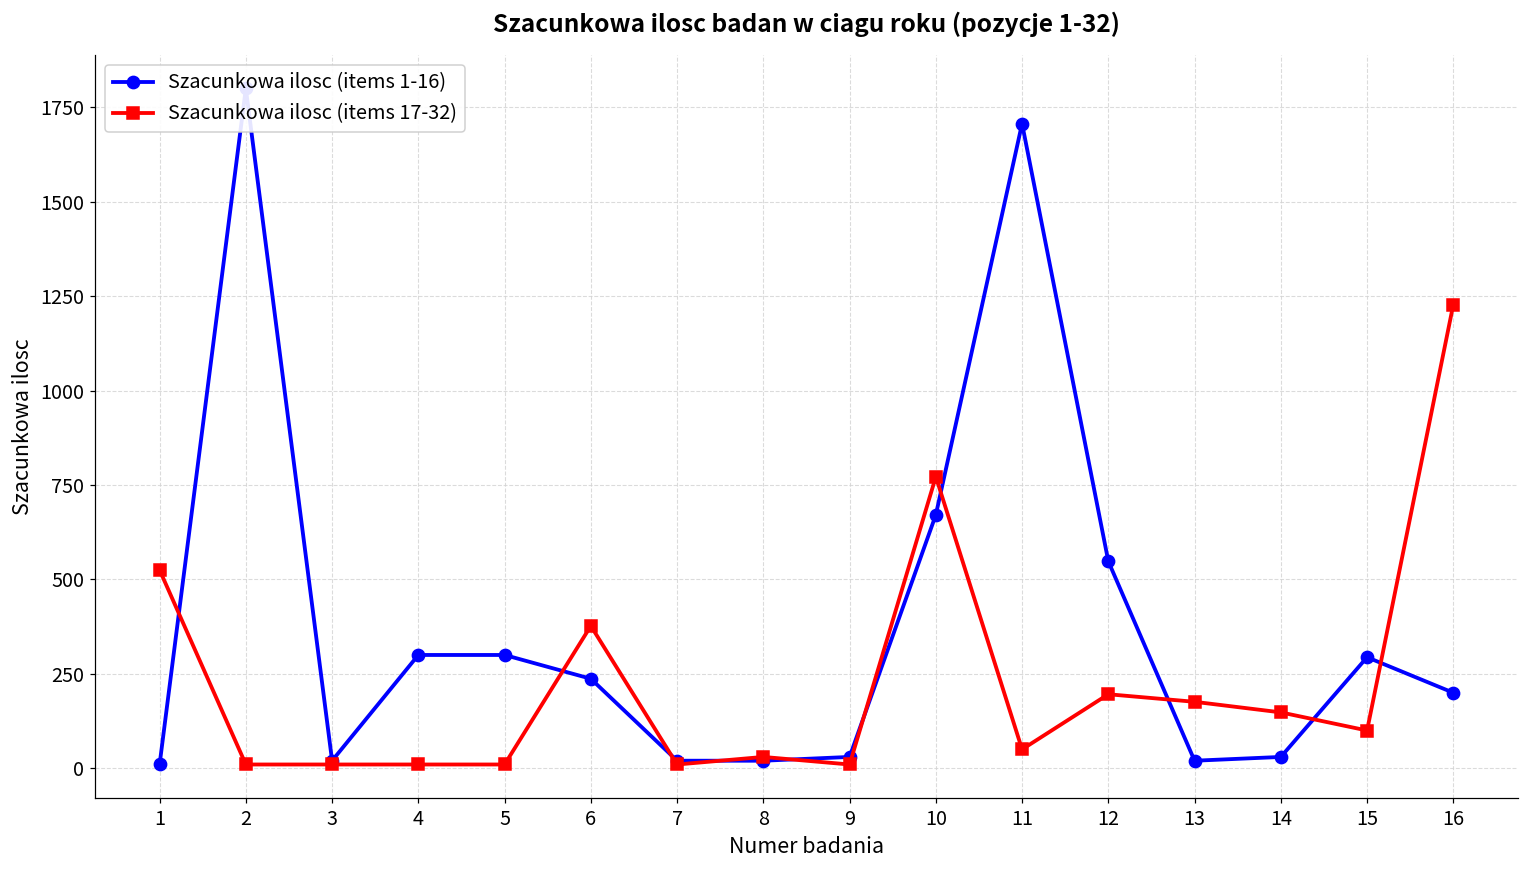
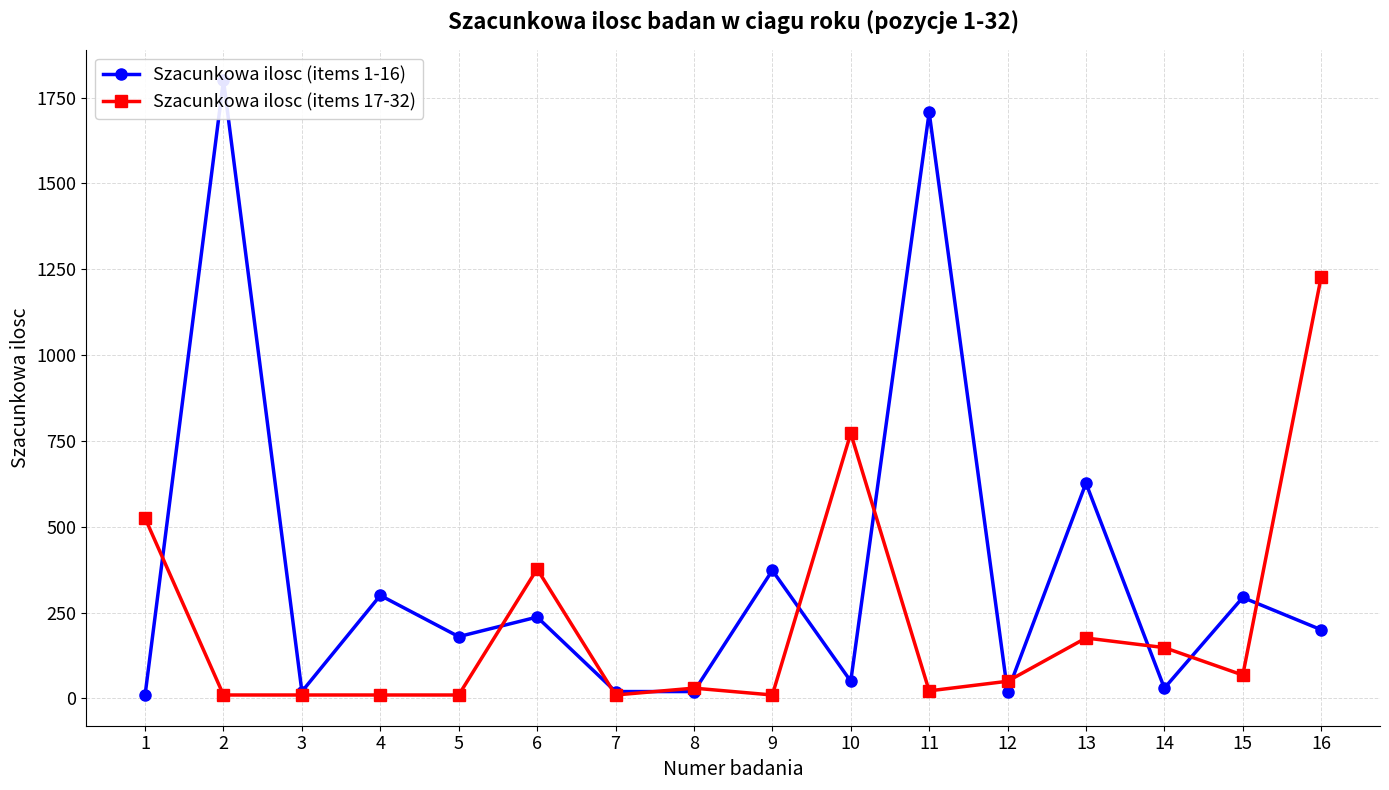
Szacunkowa ilosc (items 1-16), 5: 300 -> 180
Szacunkowa ilosc (items 1-16), 9: 30 -> 370
Szacunkowa ilosc (items 1-16), 10: 670 -> 50
Szacunkowa ilosc (items 17-32), 11: 50 -> 20
Szacunkowa ilosc (items 1-16), 12: 550 -> 20
Szacunkowa ilosc (items 17-32), 12: 200 -> 50
Szacunkowa ilosc (items 1-16), 13: 20 -> 630
Szacunkowa ilosc (items 17-32), 15: 100 -> 70
